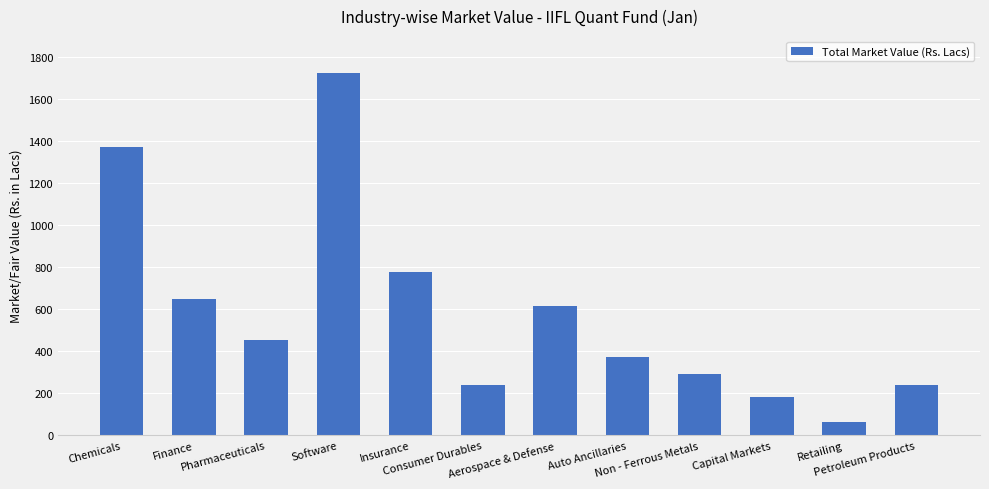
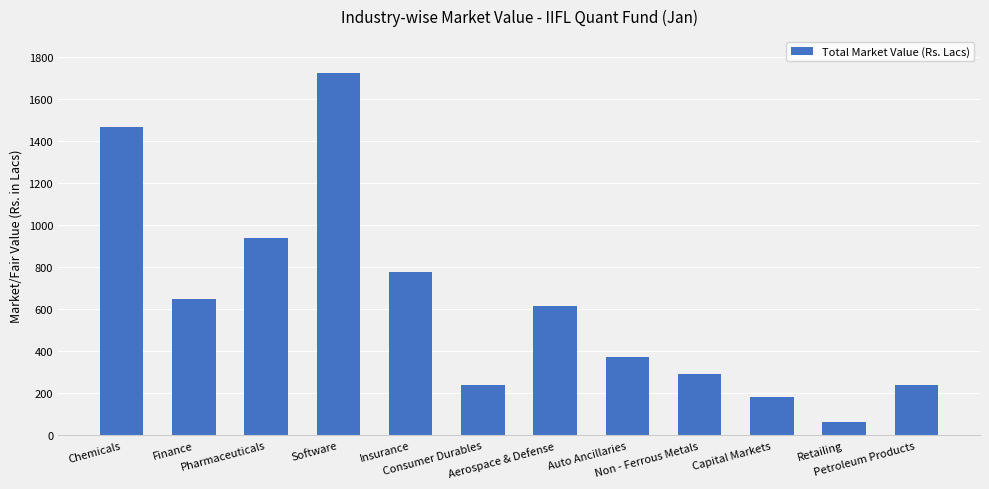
Chemicals: 1370 -> 1470
Pharmaceuticals: 450 -> 940
